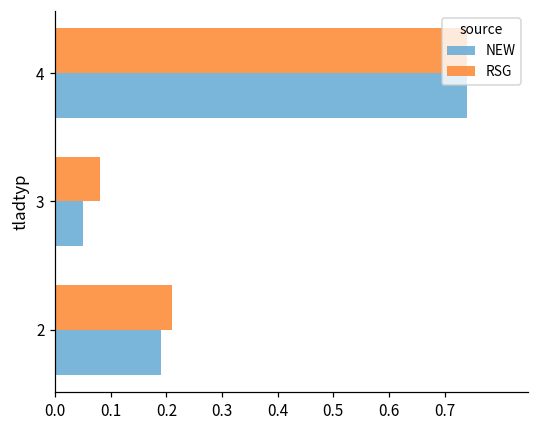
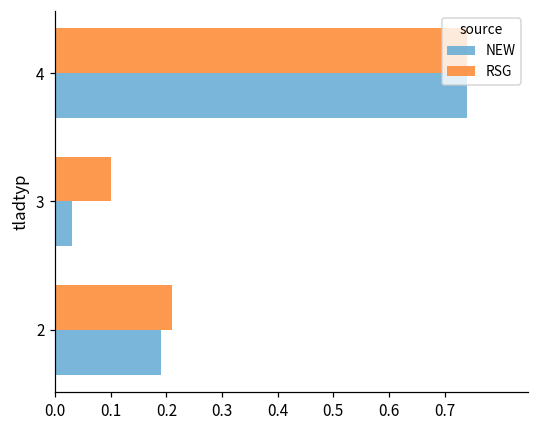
RSG, 3: 0.08 -> 0.10
NEW, 3: 0.05 -> 0.03
